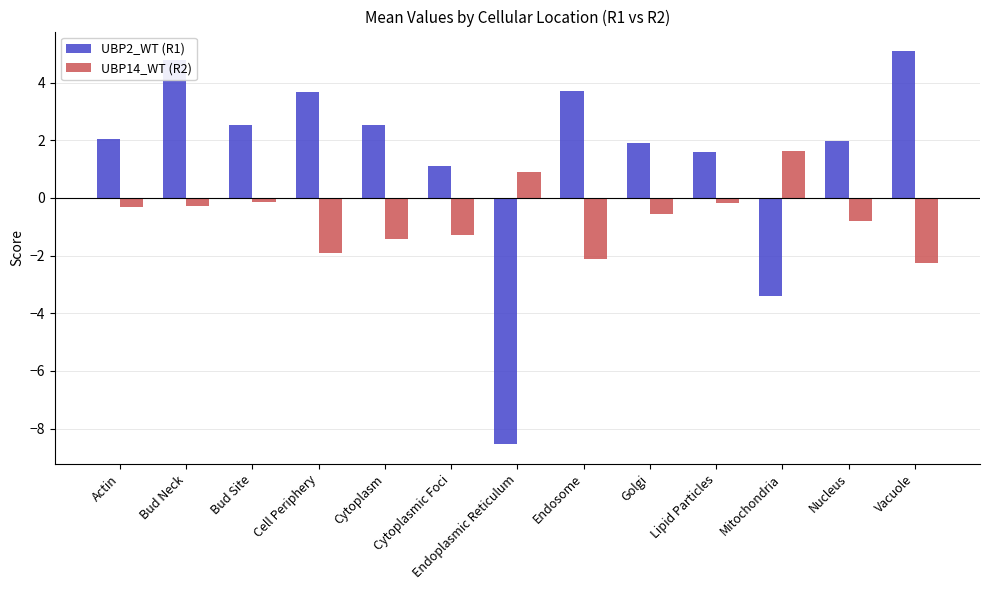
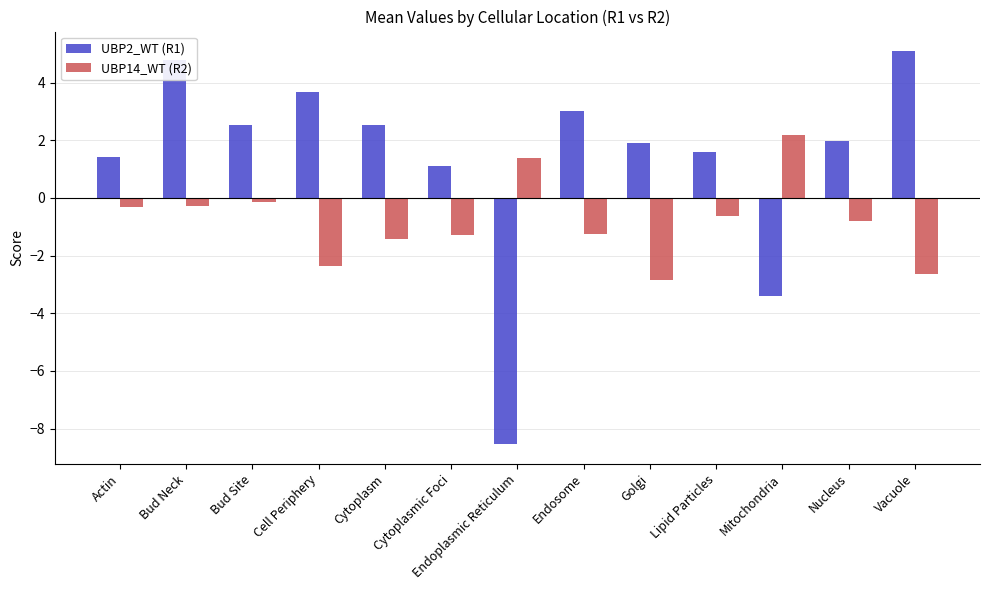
UBP2_WT (R1), Actin: 2.1 -> 1.4
UBP14_WT (R2), Cell Periphery: -1.9 -> -2.4
UBP14_WT (R2), Endoplasmic Reticulum: 0.9 -> 1.4
UBP2_WT (R1), Endosome: 3.7 -> 3.0
UBP14_WT (R2), Endosome: -2.1 -> -1.2
UBP14_WT (R2), Golgi: -0.5 -> -2.8
UBP14_WT (R2), Lipid Particles: -0.2 -> -0.6
UBP14_WT (R2), Mitochondria: 1.6 -> 2.2
UBP14_WT (R2), Vacuole: -2.3 -> -2.6
